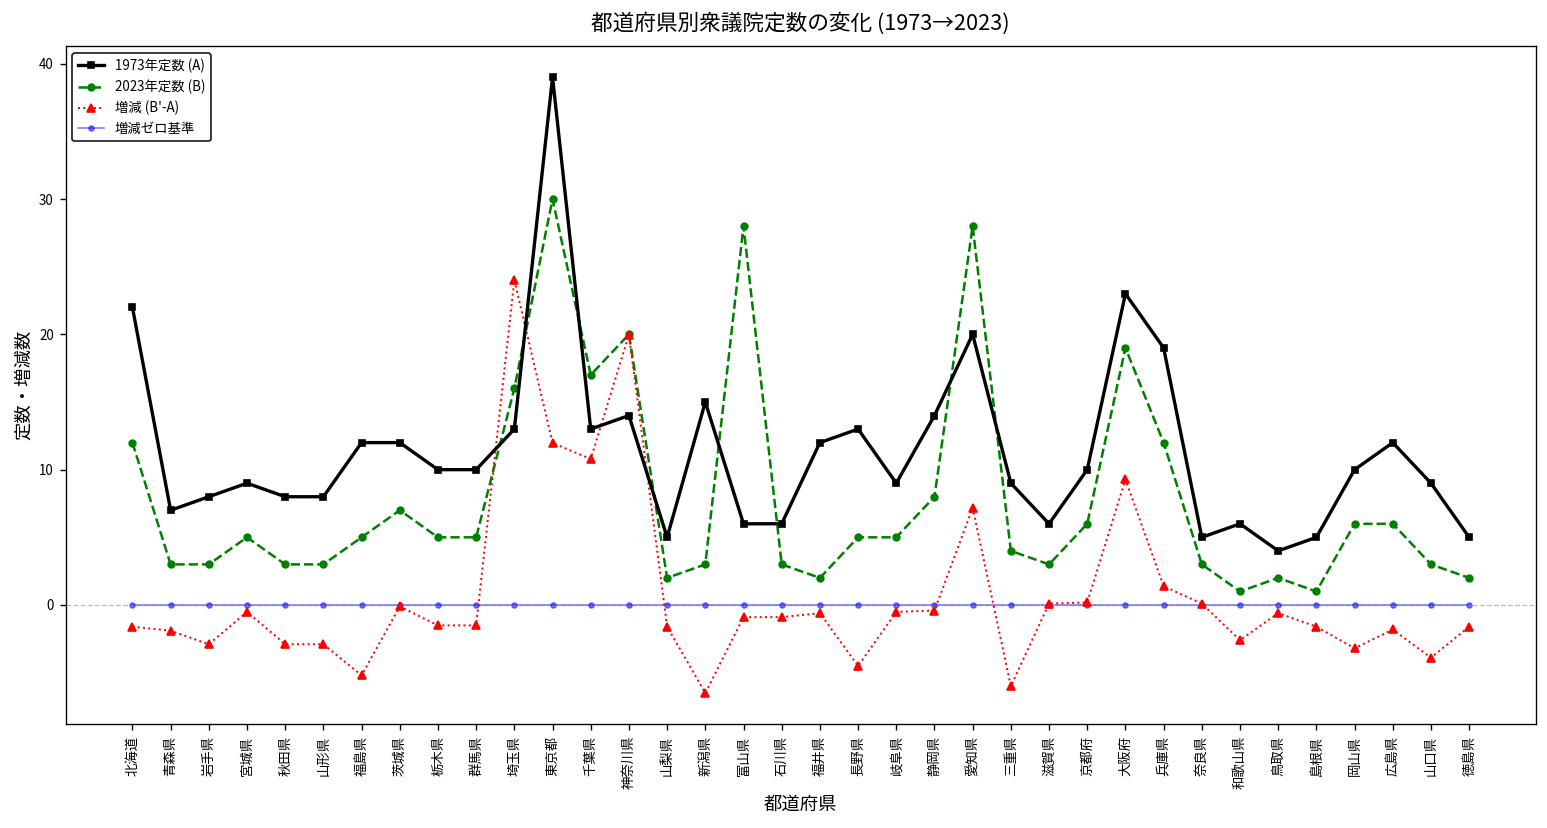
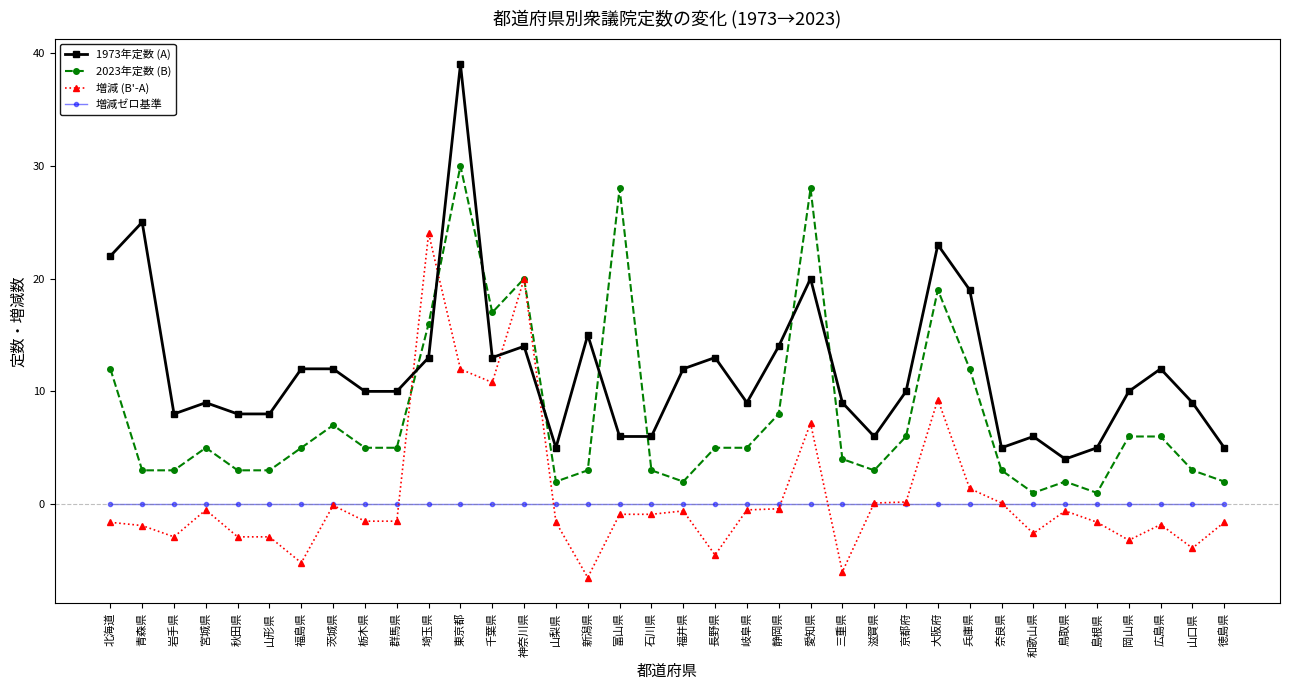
1973年定数 (A), 青森県: 7 -> 25
